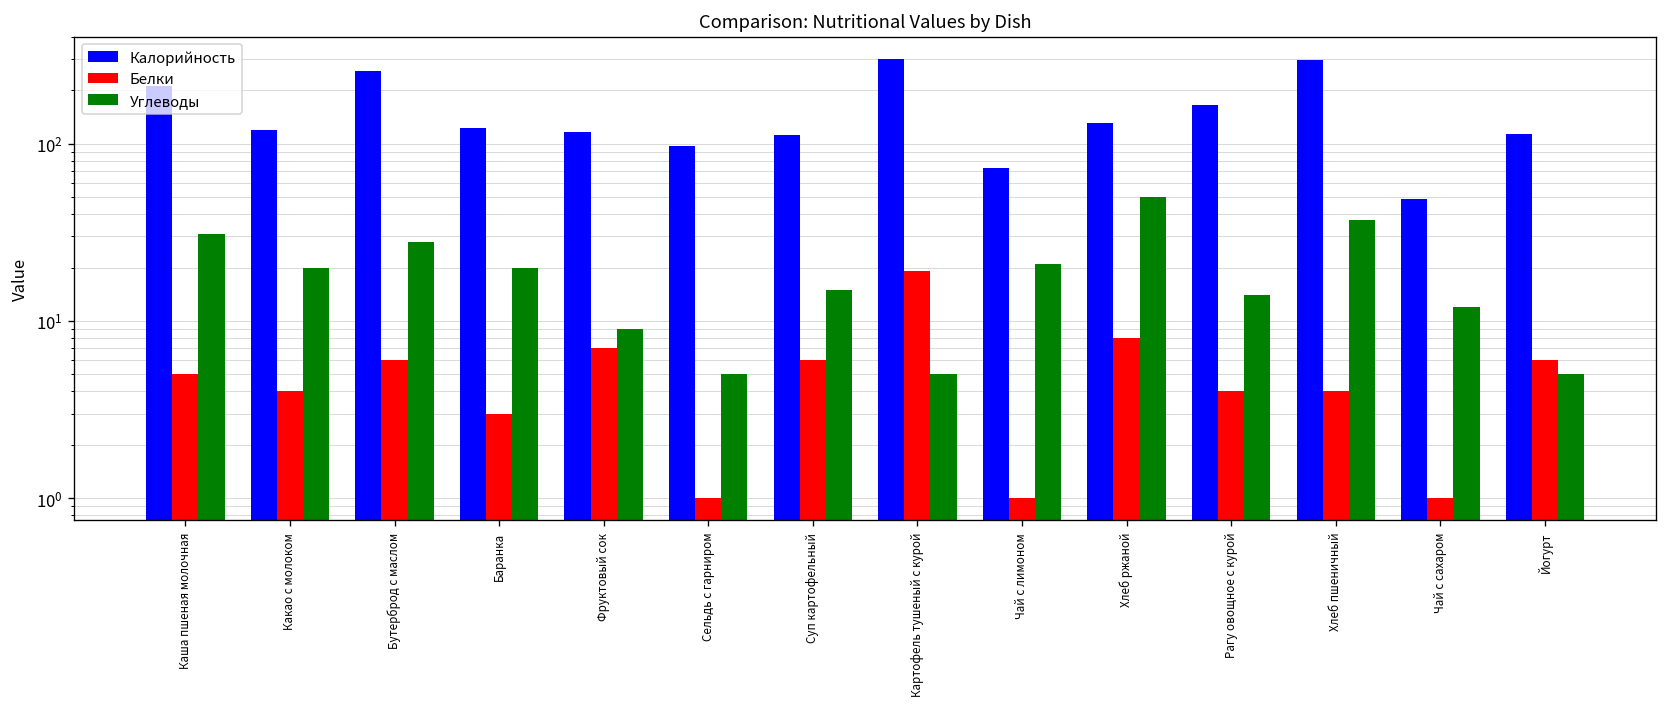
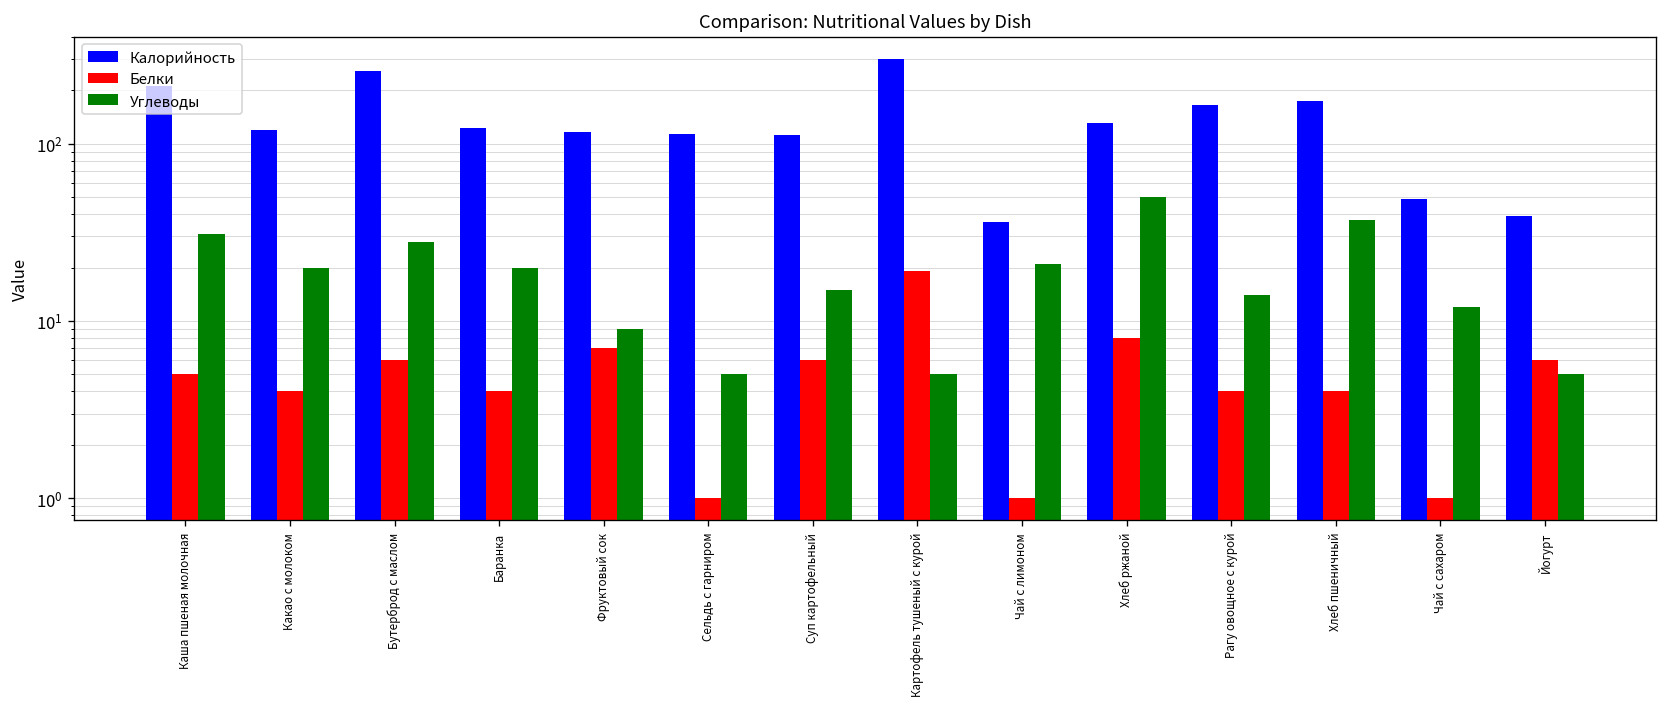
Белки, Баранка: 3 -> 4
Калорийность, Сельдь с гарниром: 100 -> 110
Калорийность, Чай с лимоном: 70 -> 36
Калорийность, Хлеб пшеничный: 300 -> 170
Калорийность, Йогурт: 110 -> 39
